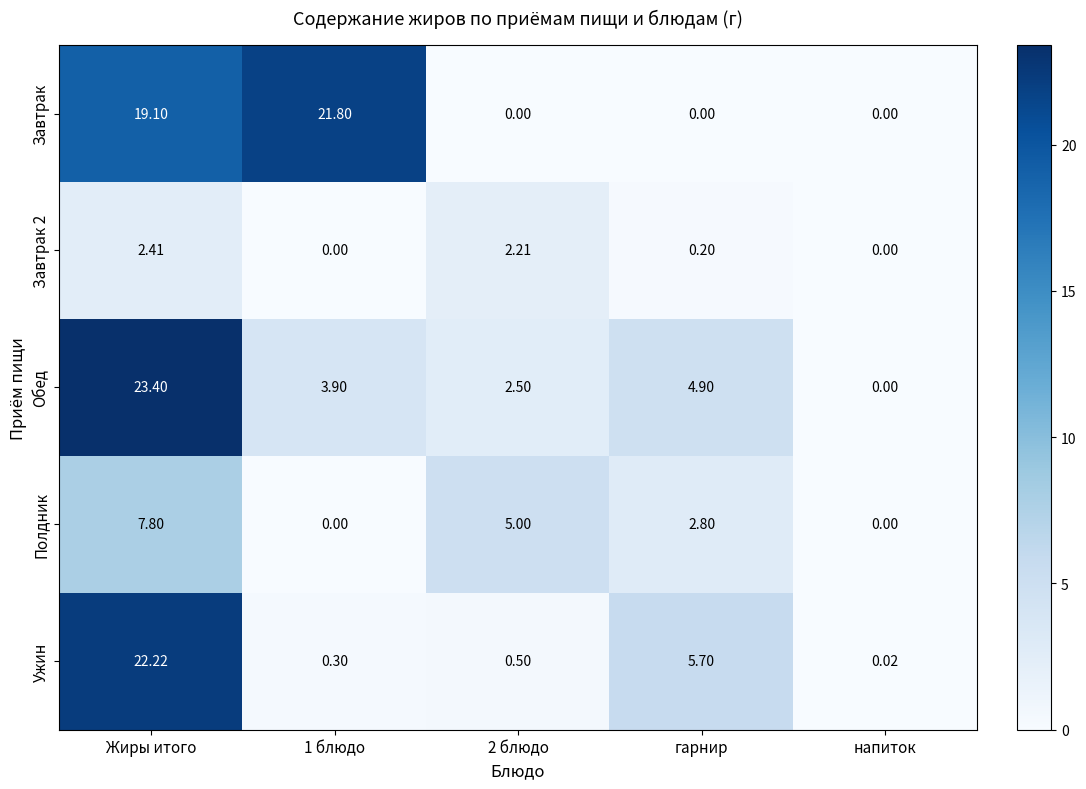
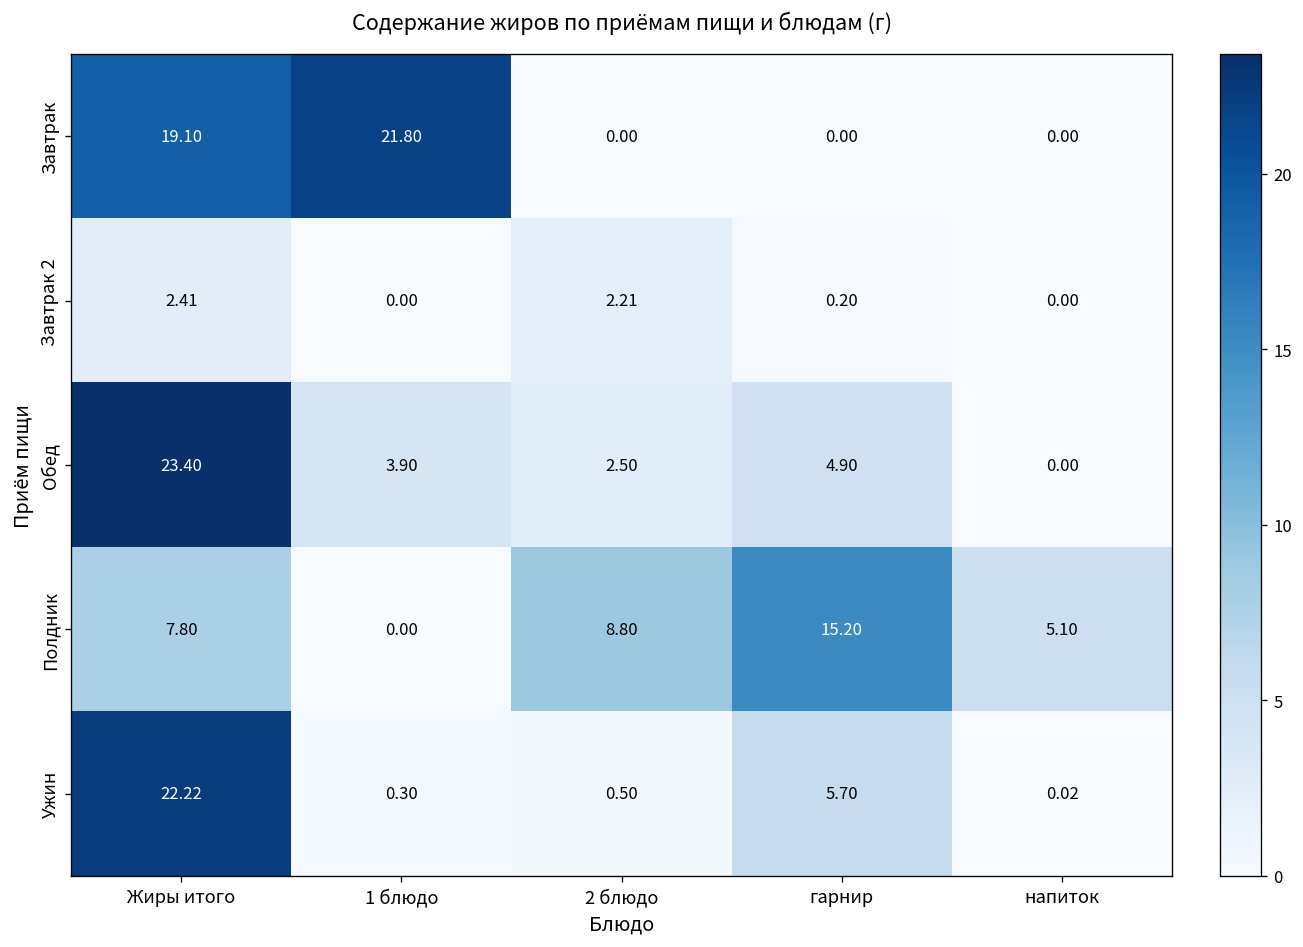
Полдник, 2 блюдо: 5.00 -> 8.80
Полдник, гарнир: 2.80 -> 15.20
Полдник, напиток: 0.00 -> 5.10
